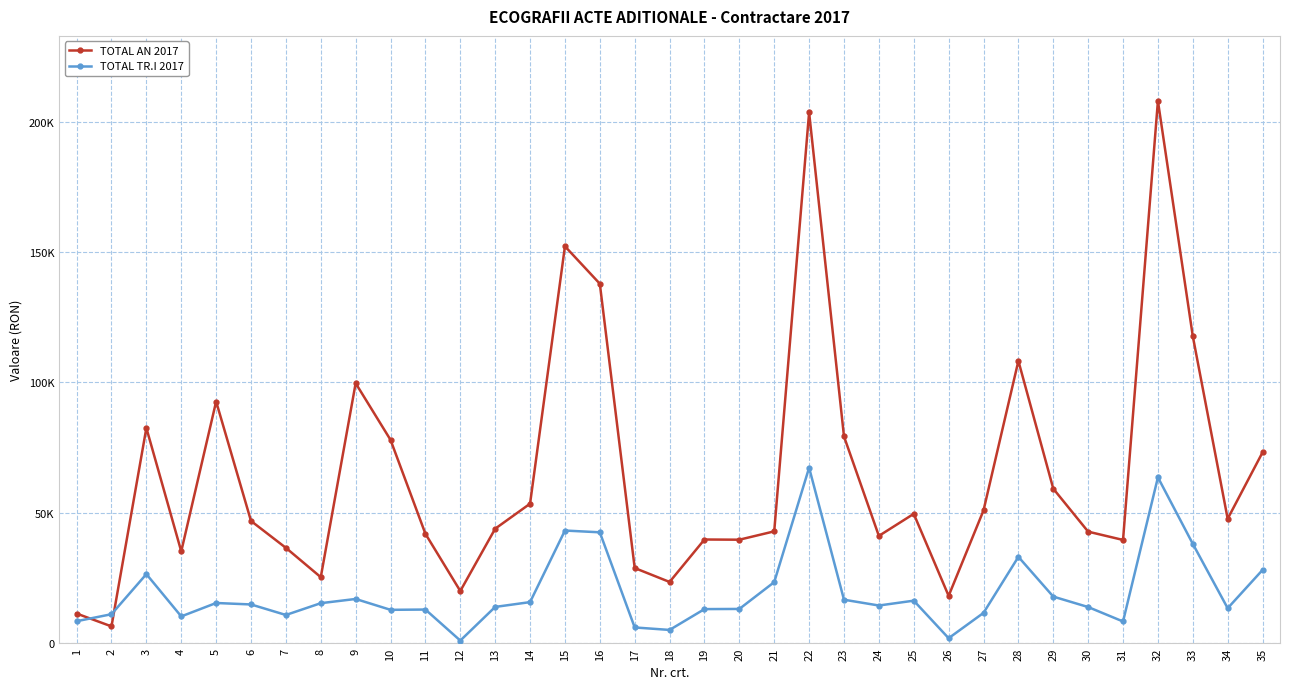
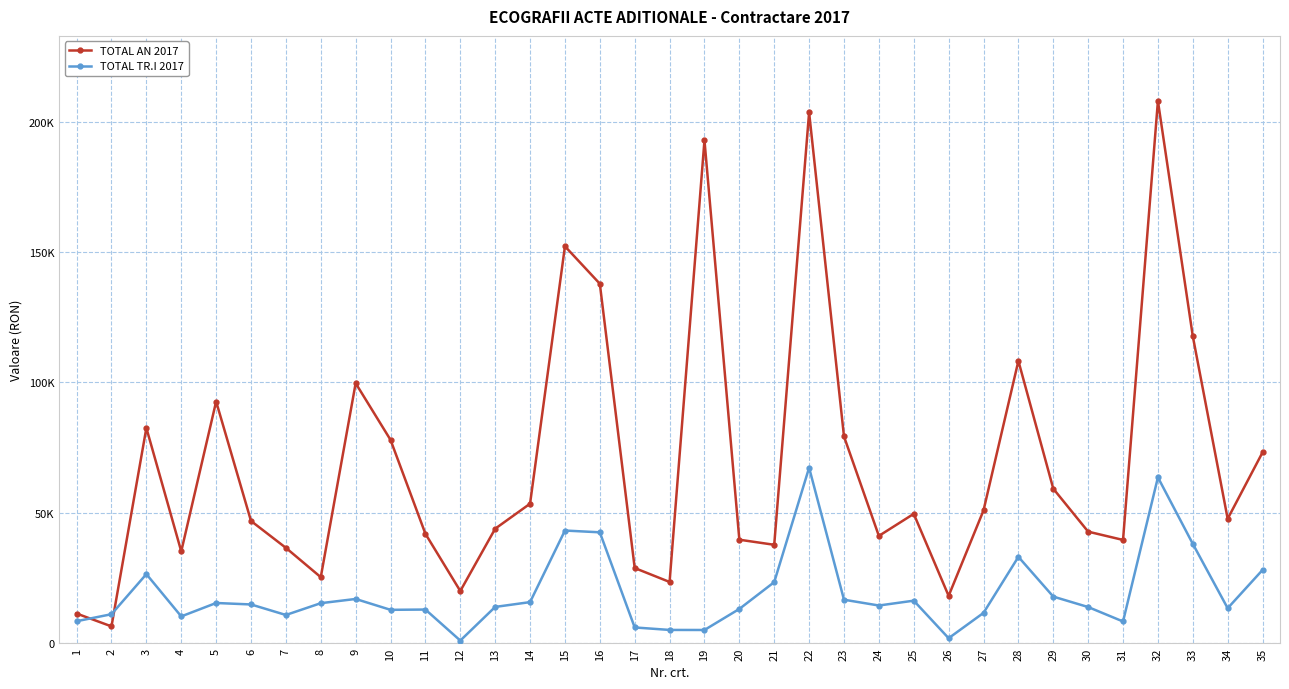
TOTAL AN 2017, 19: 40000 -> 193000
TOTAL TR.I 2017, 19: 13000 -> 5000
TOTAL AN 2017, 21: 43000 -> 38000
